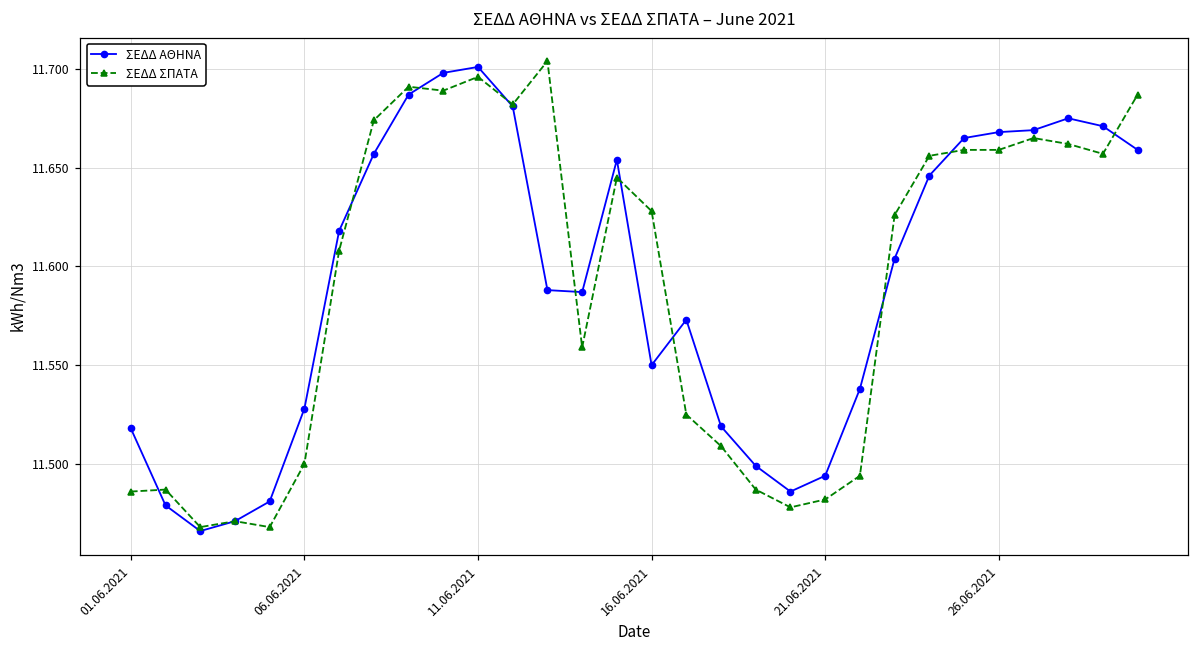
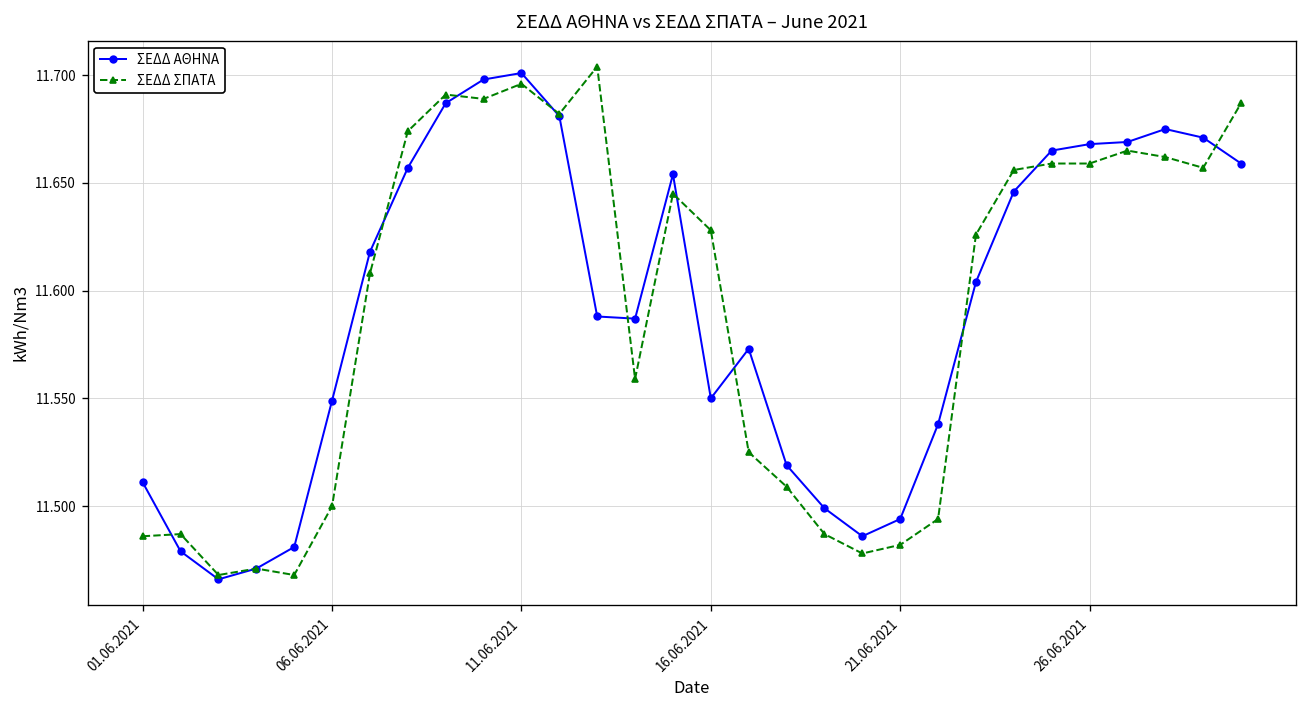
ΣΕΔΔ ΑΘΗΝΑ, 01.06.2021: 11.518 -> 11.511
ΣΕΔΔ ΑΘΗΝΑ, 06.06.2021: 11.528 -> 11.549
